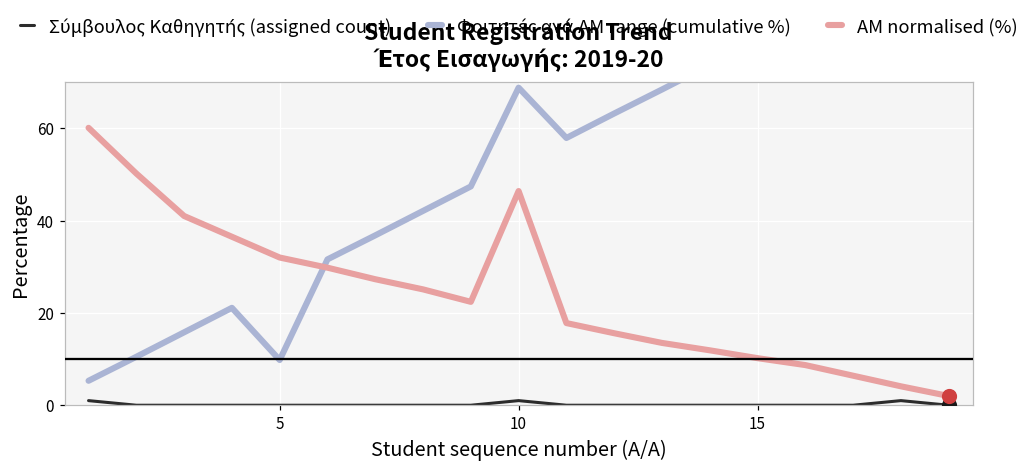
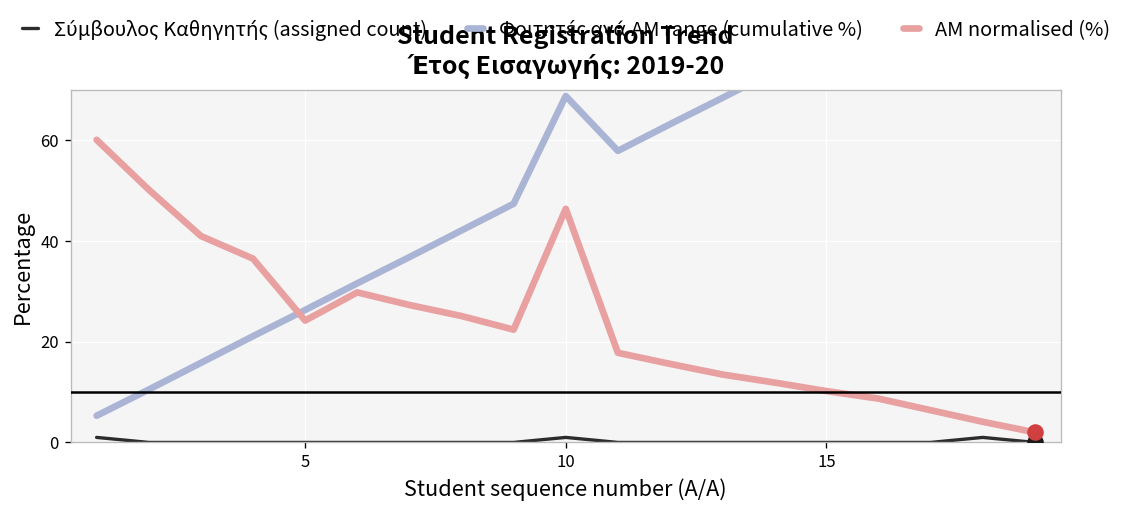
Φοιτητές ανά ΑΜ range (cumulative %), 5: 10 -> 26
ΑΜ normalised (%), 5: 32 -> 24
